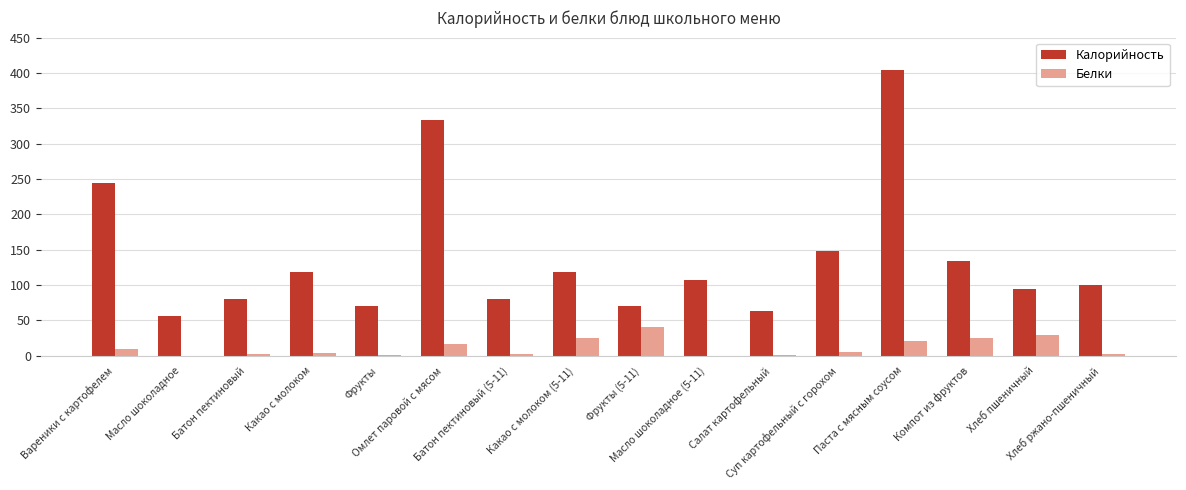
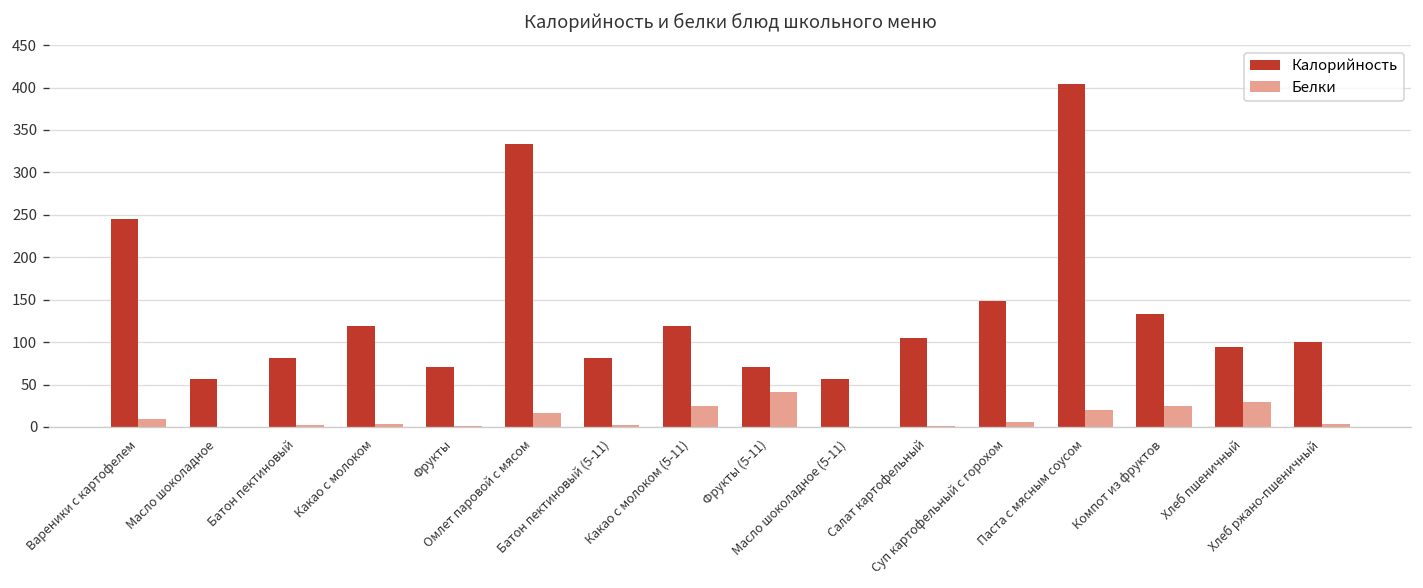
Калорийность, Масло шоколадное (5-11): 110 -> 60
Калорийность, Салат картофельный: 60 -> 110
